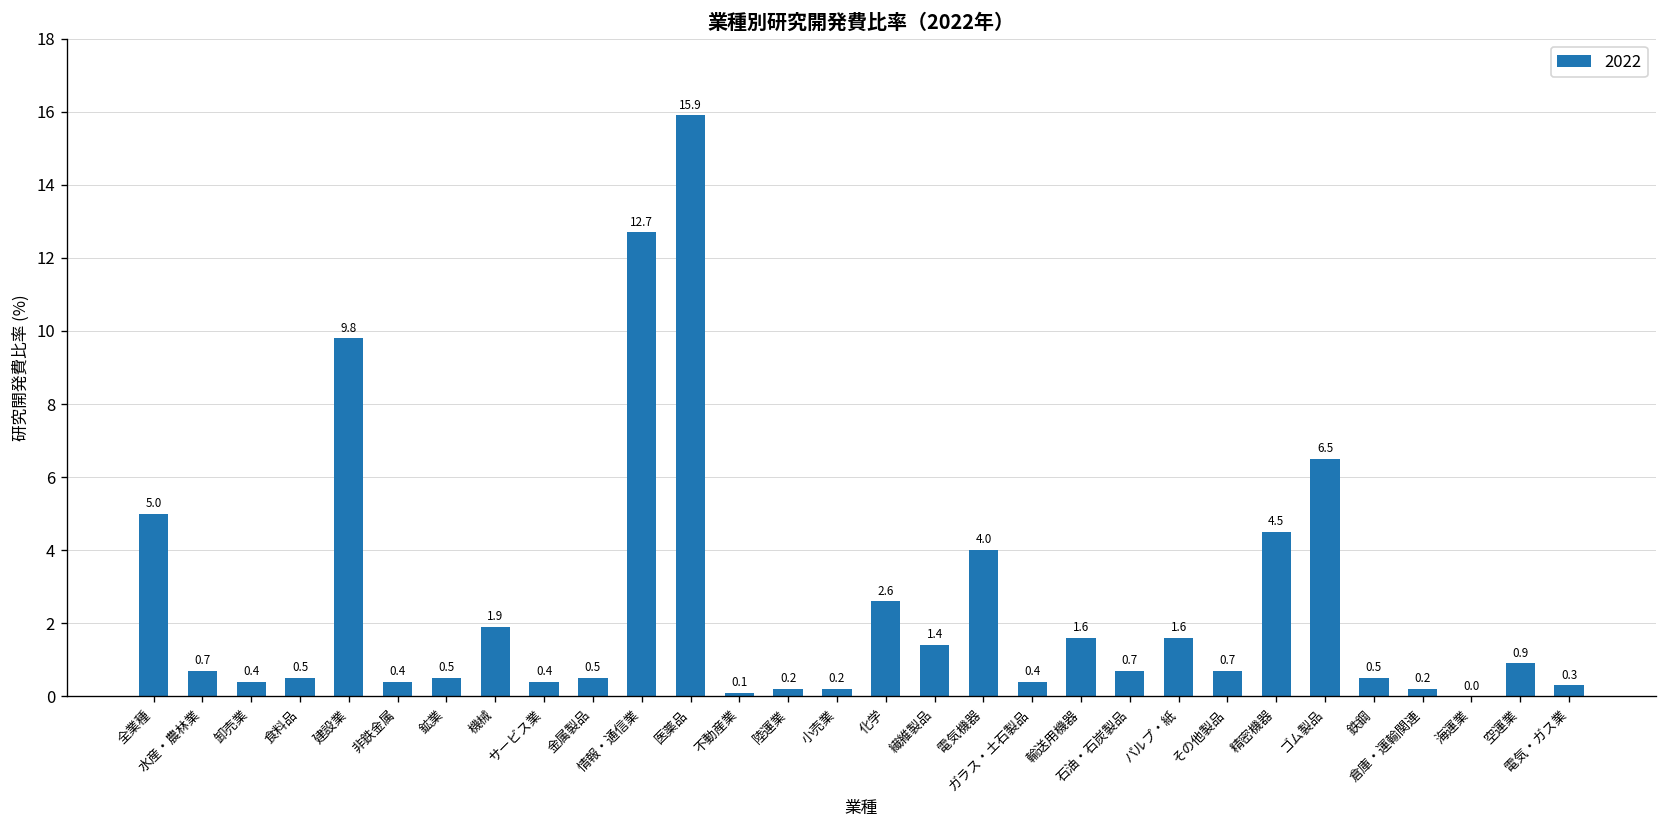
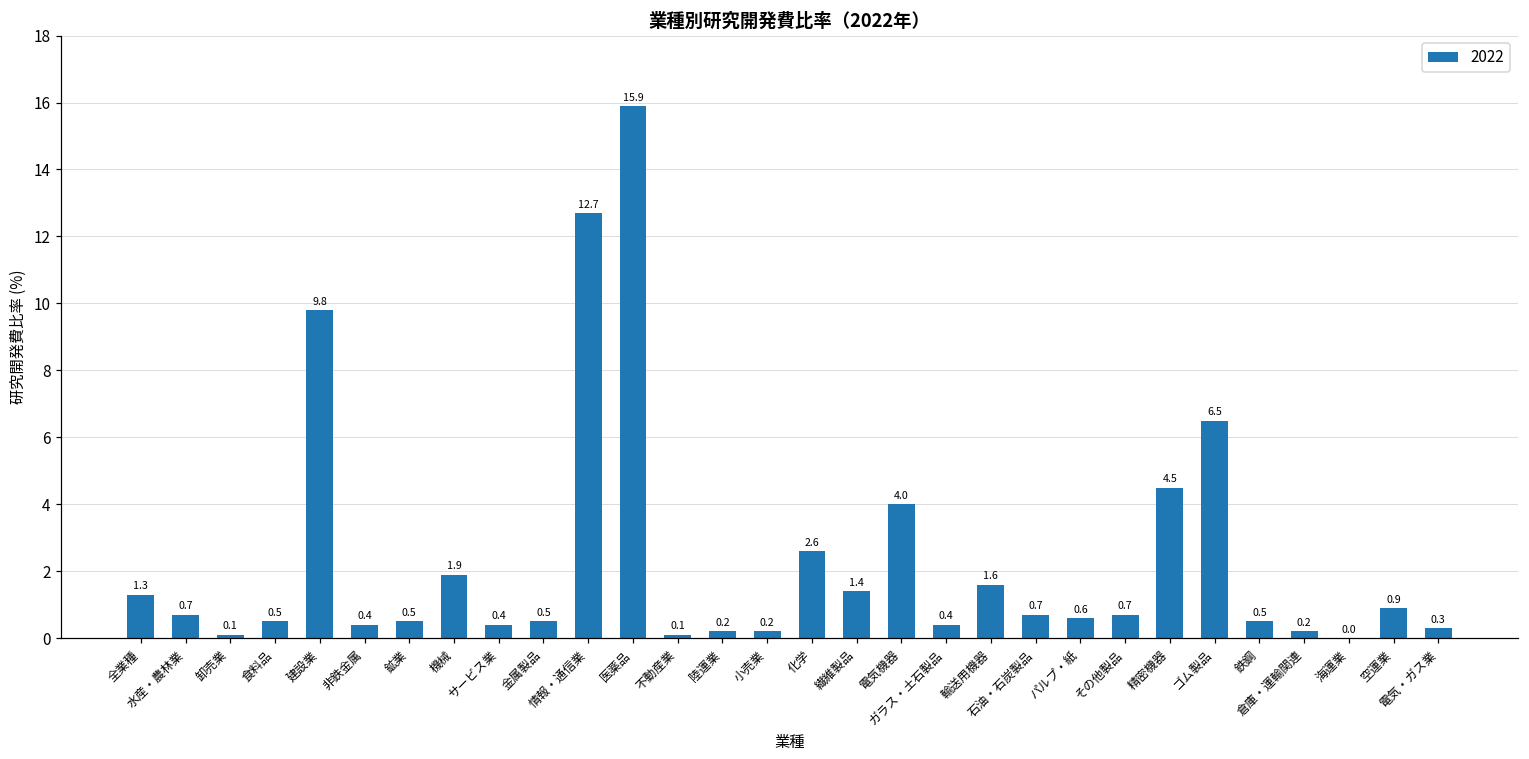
全業種: 5.0 -> 1.3
卸売業: 0.4 -> 0.1
パルプ・紙: 1.6 -> 0.6
